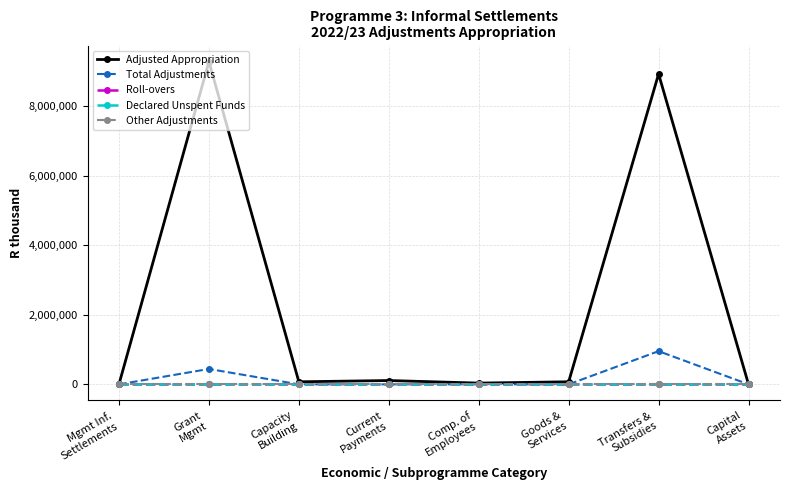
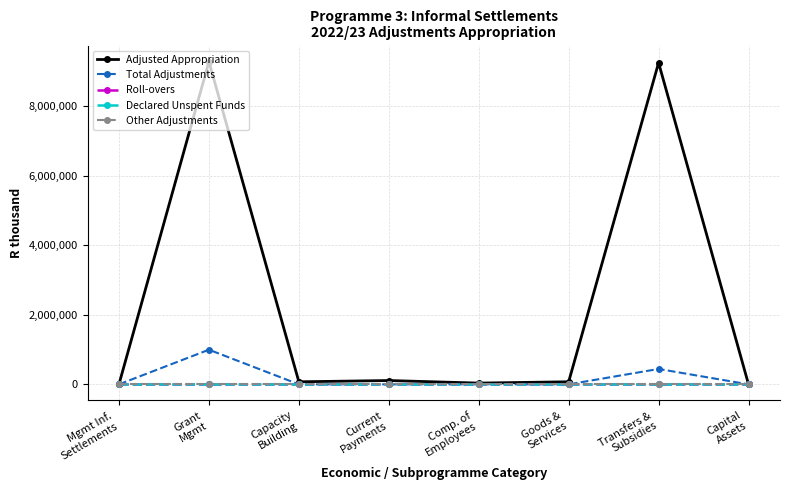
Total Adjustments, Grant Mgmt: 400,000 -> 1,000,000
Adjusted Appropriation, Transfers & Subsidies: 8,900,000 -> 9,200,000
Total Adjustments, Transfers & Subsidies: 1,000,000 -> 400,000
